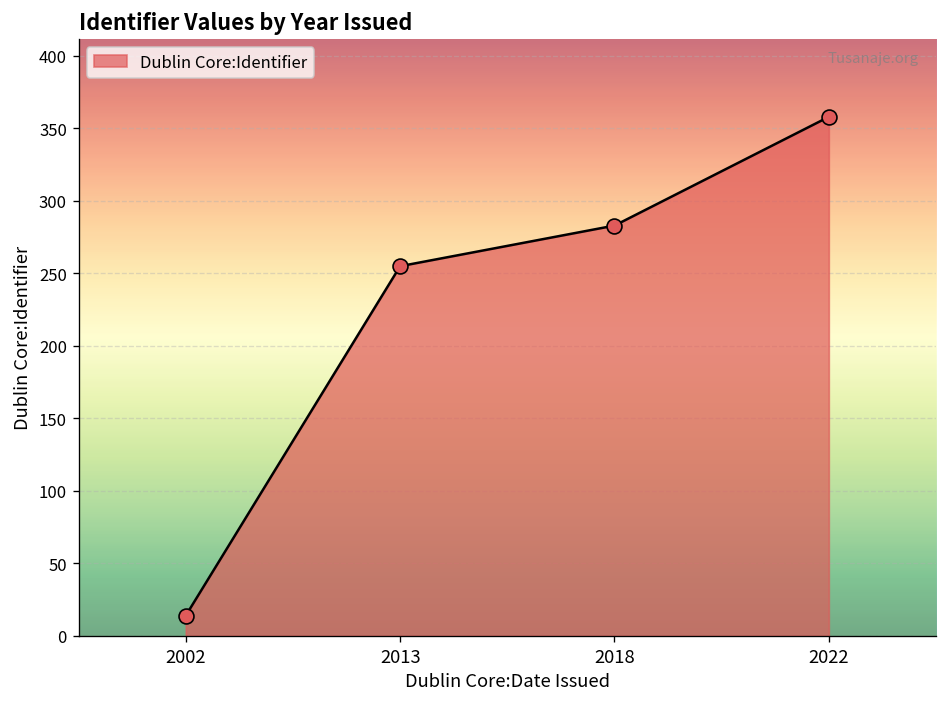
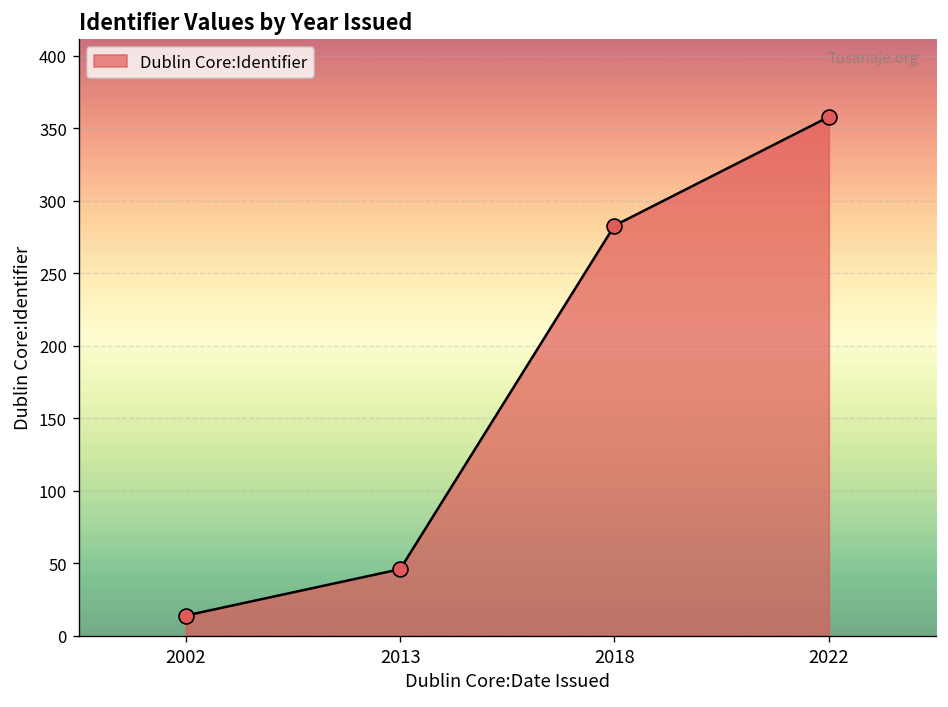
2013: 255 -> 46
